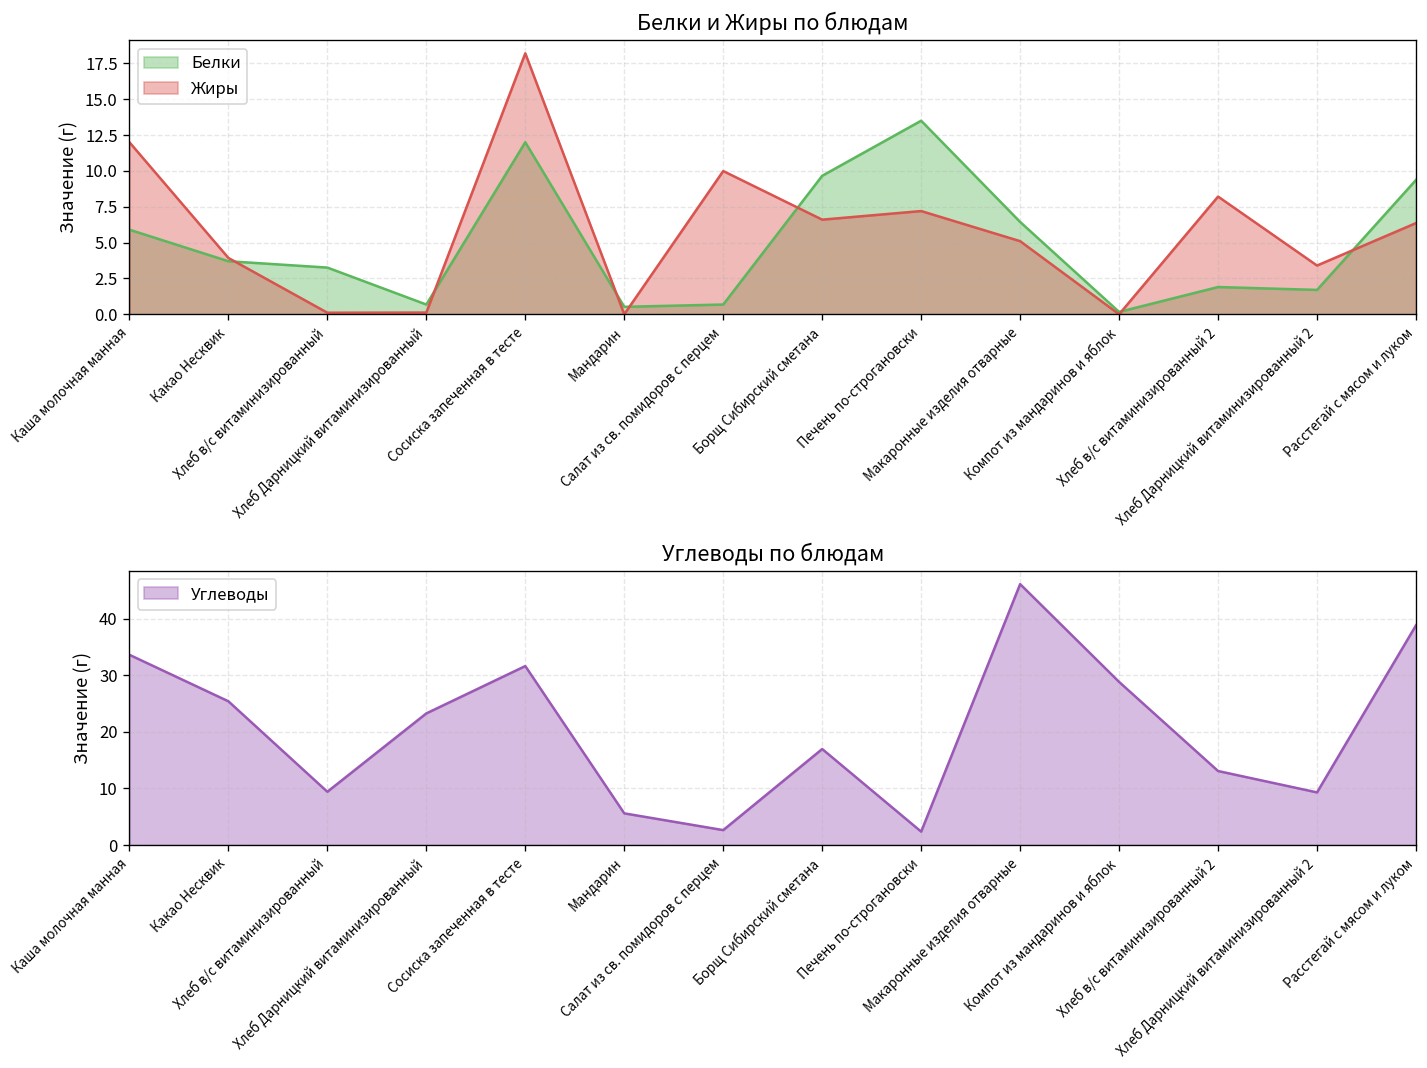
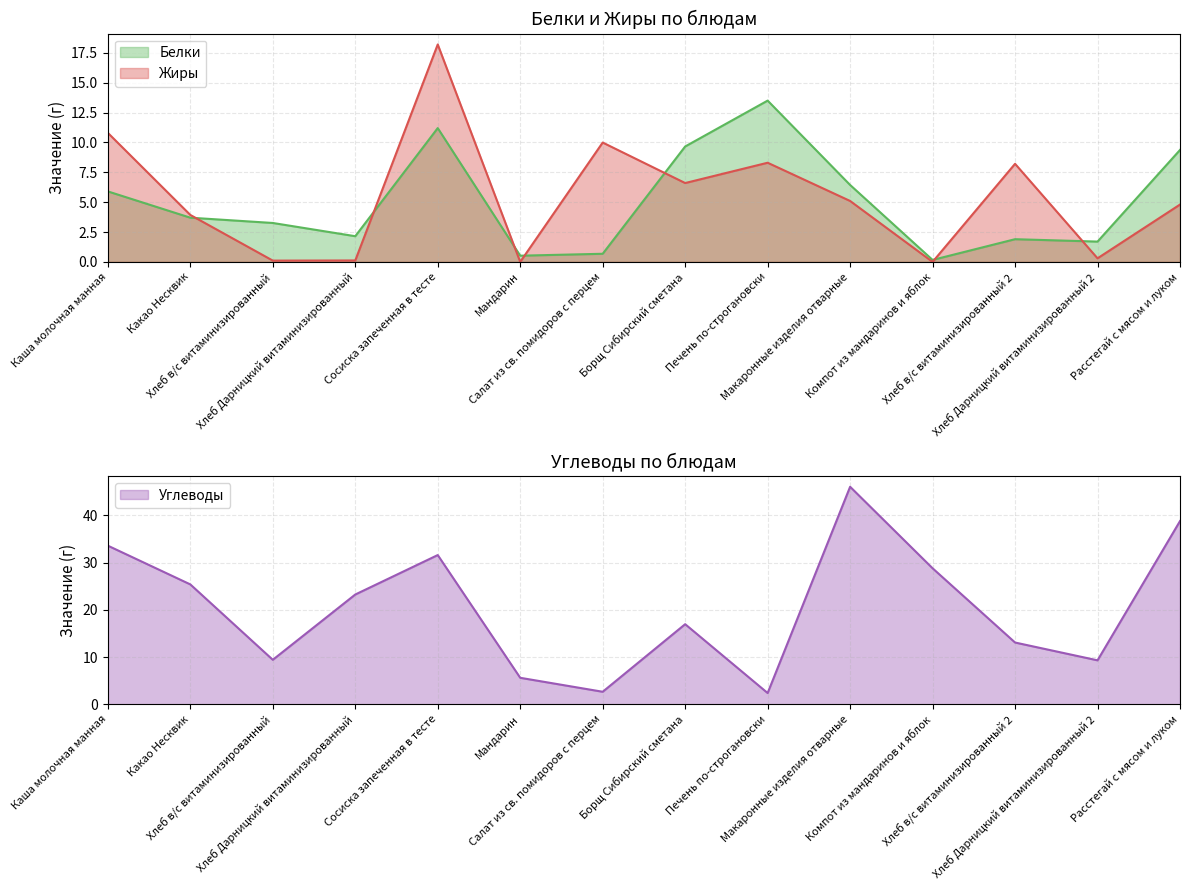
Белки и Жиры по блюдам, Жиры, Каша молочная манная: 12.0 -> 10.8
Белки и Жиры по блюдам, Белки, Хлеб Дарницкий витаминизированный: 0.7 -> 2.2
Белки и Жиры по блюдам, Белки, Сосиска запеченная в тесте: 12.0 -> 11.2
Белки и Жиры по блюдам, Жиры, Печень по-строгановски: 7.2 -> 8.3
Белки и Жиры по блюдам, Жиры, Хлеб Дарницкий витаминизированный 2: 3.4 -> 0.3
Белки и Жиры по блюдам, Жиры, Расстегай с мясом и луком: 6.4 -> 4.8
